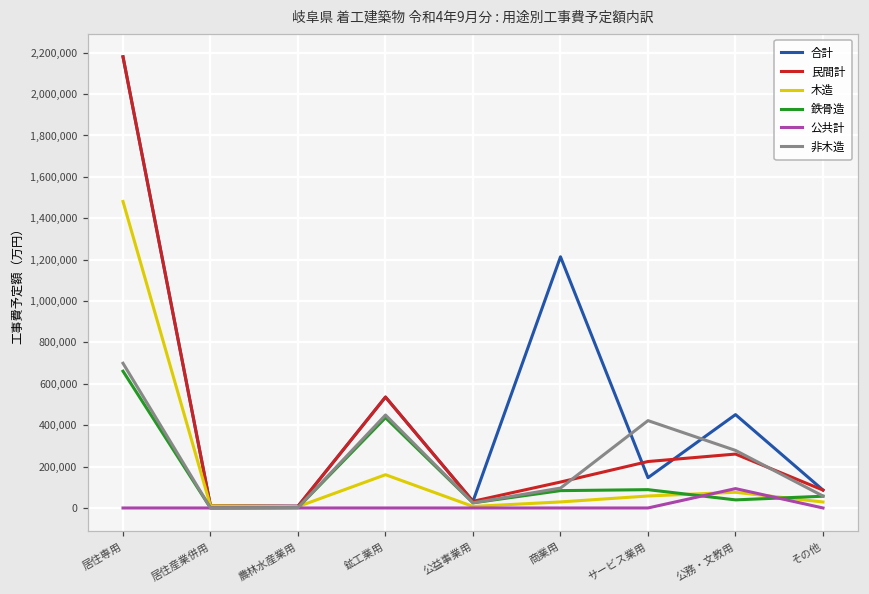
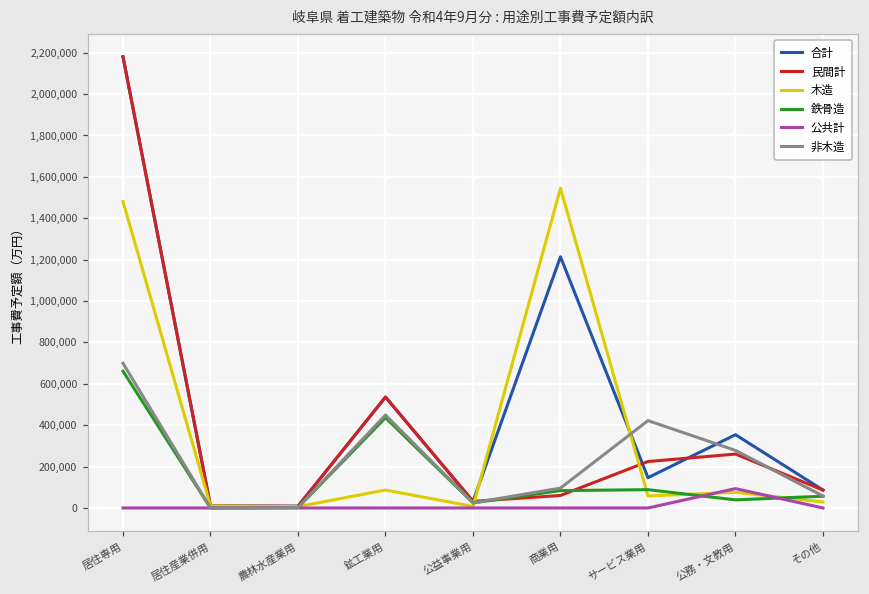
木造, 鉱工業用: 160,000 -> 90,000
民間計, 商業用: 130,000 -> 60,000
木造, 商業用: 30,000 -> 1,540,000
合計, 公務・文教用: 450,000 -> 350,000
